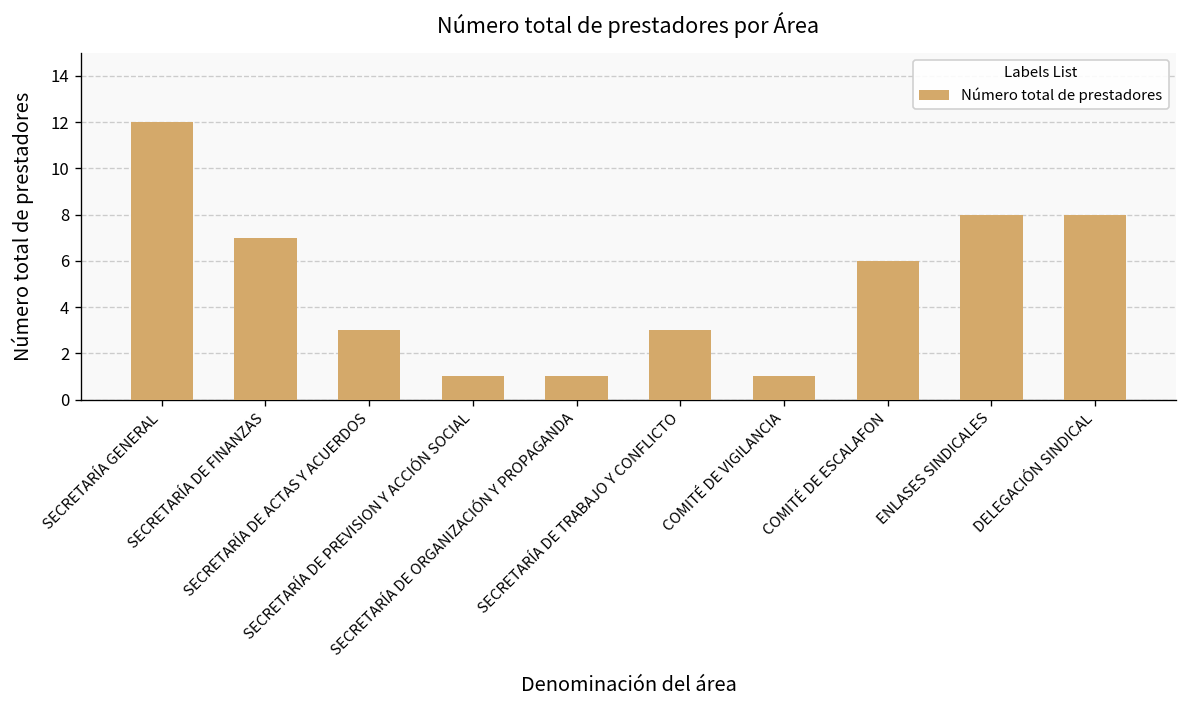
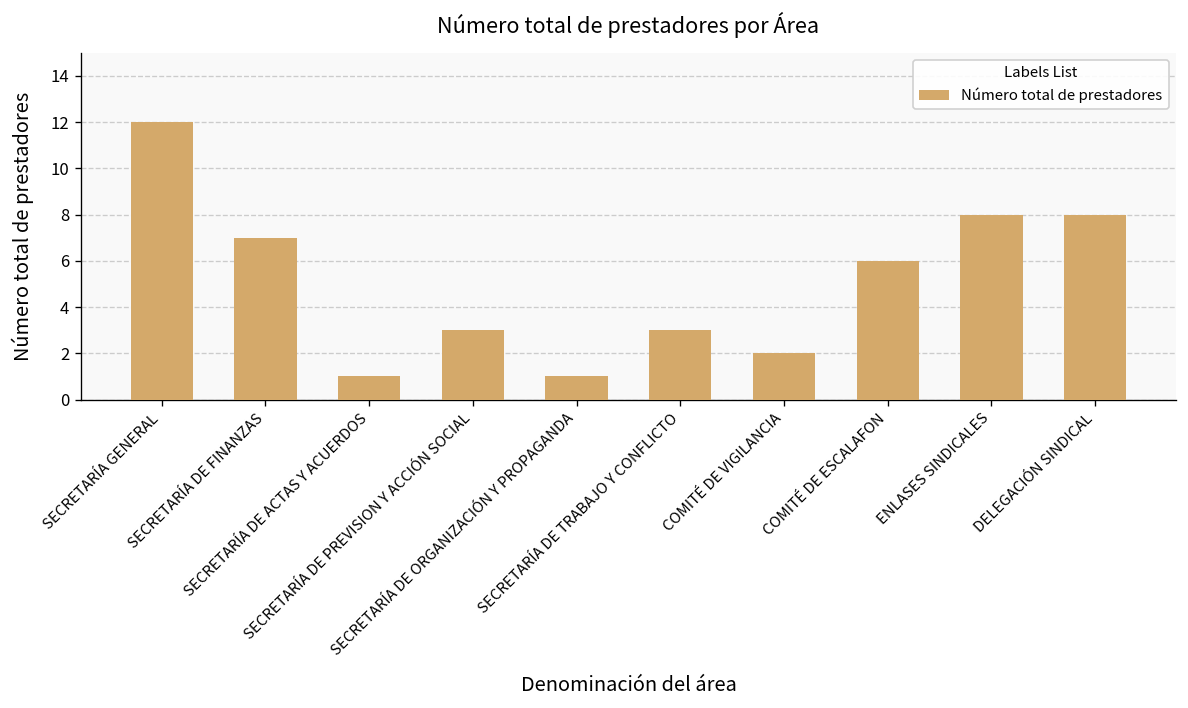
SECRETARÍA DE ACTAS Y ACUERDOS: 3 -> 1
SECRETARÍA DE PREVISION Y ACCIÓN SOCIAL: 1 -> 3
COMITÉ DE VIGILANCIA: 1 -> 2
